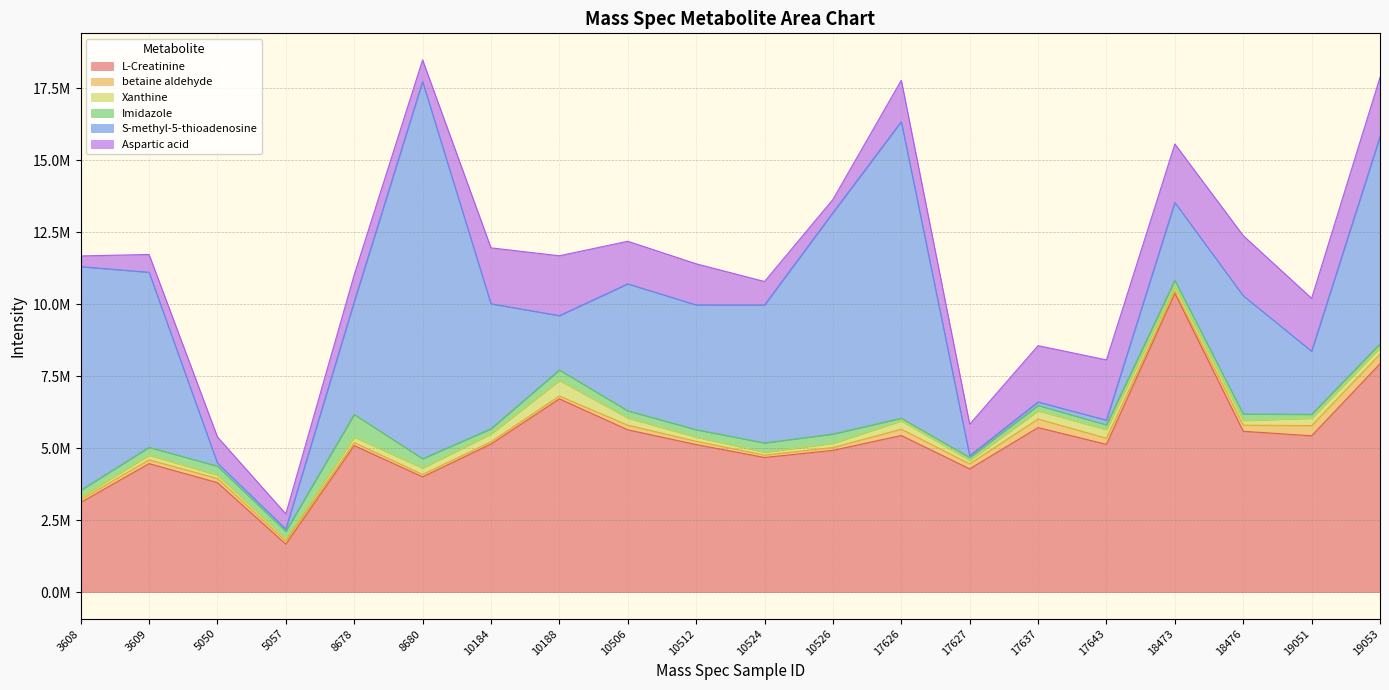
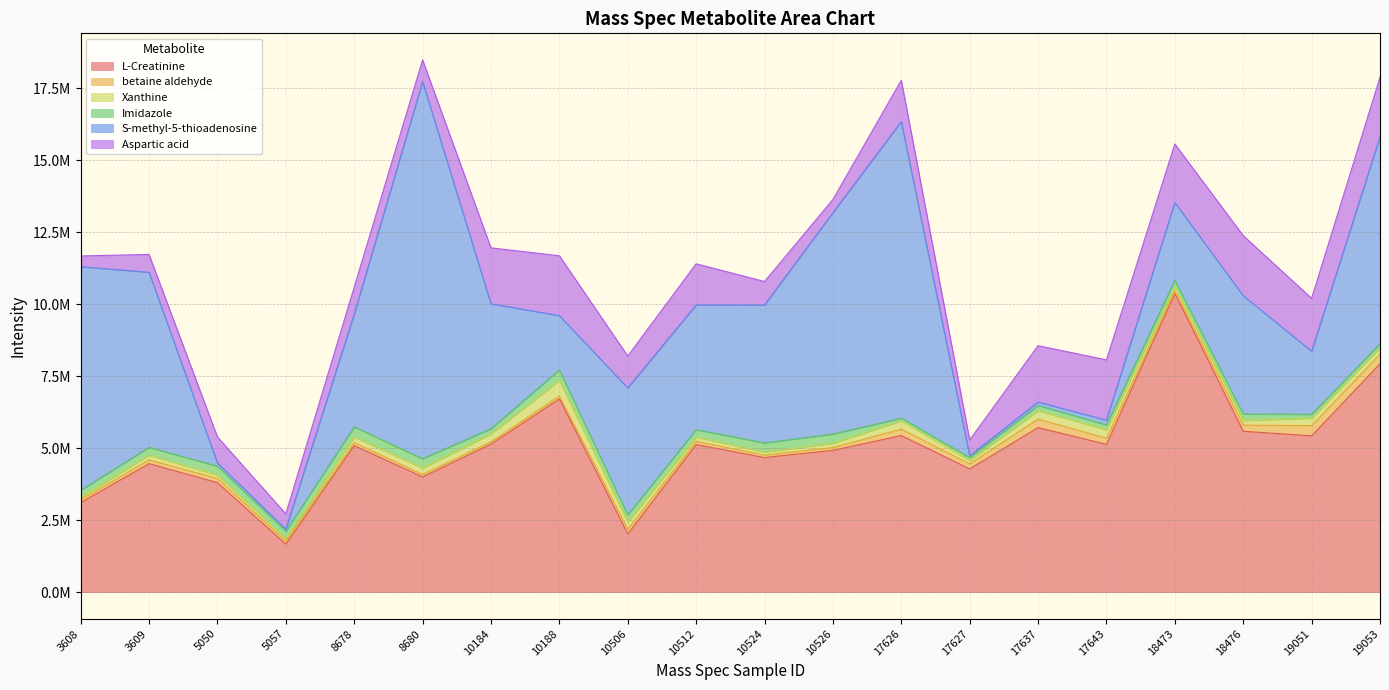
Imidazole, 8678: 800000 -> 400000
L-Creatinine, 10506: 5600000 -> 2000000
Aspartic acid, 10506: 1500000 -> 1100000
Aspartic acid, 17627: 1100000 -> 500000
